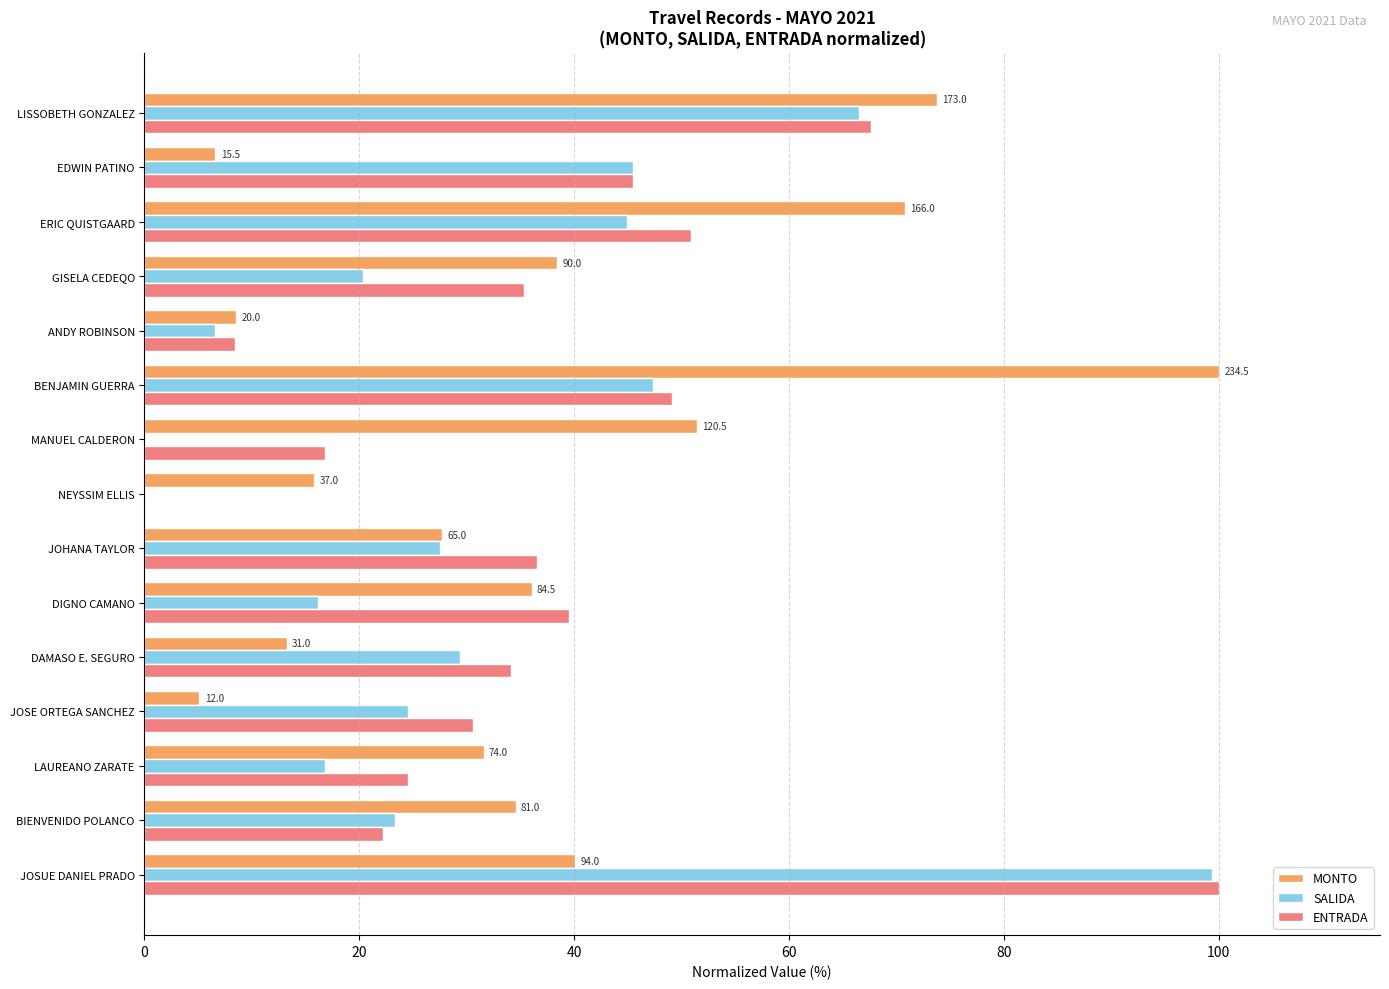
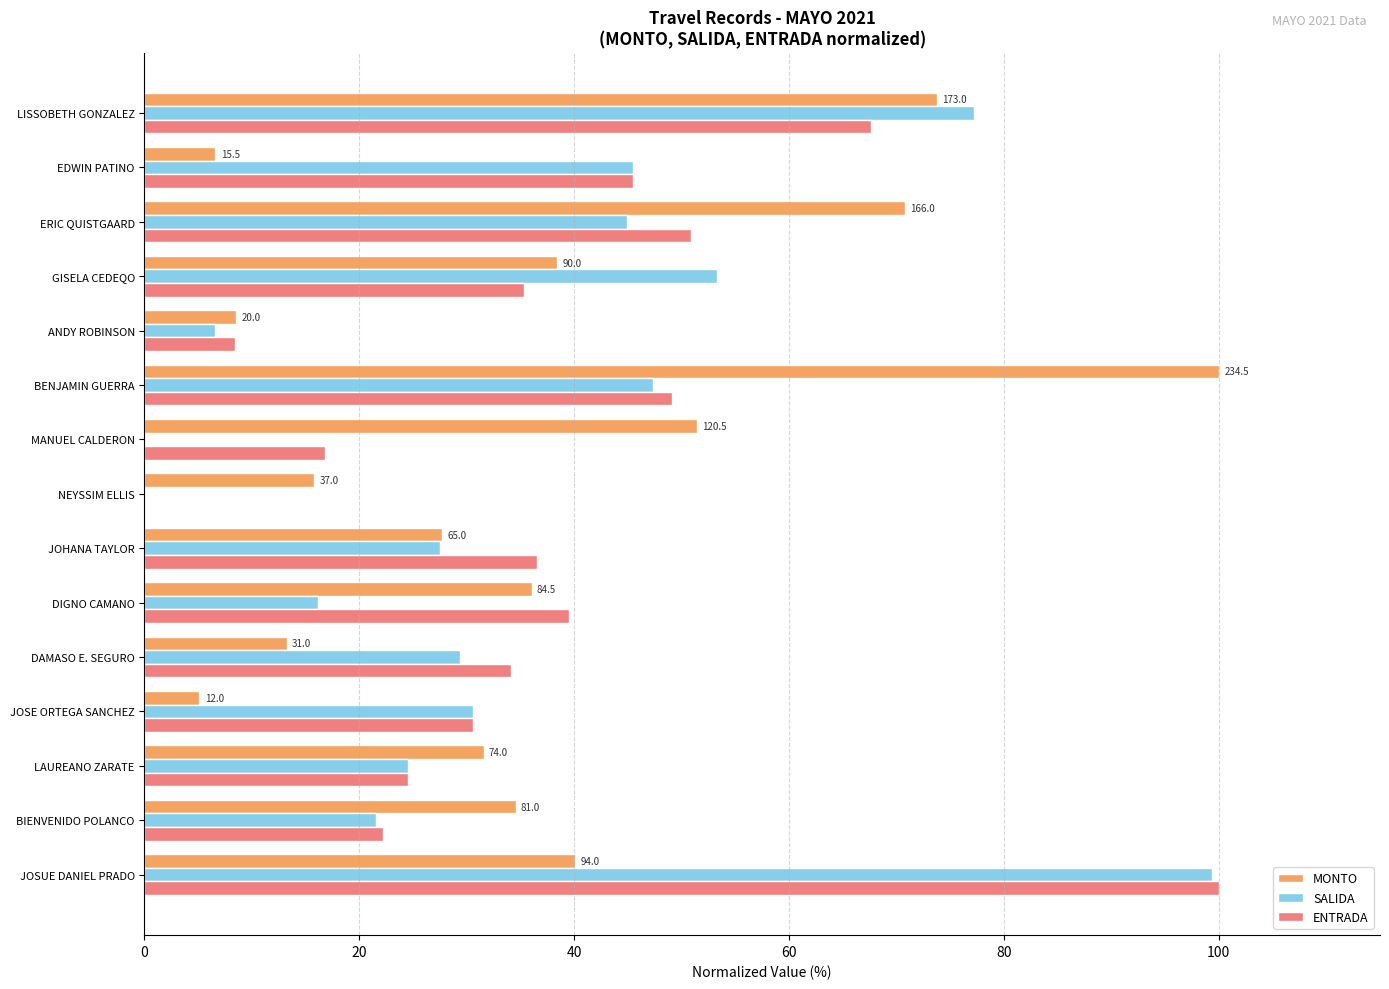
SALIDA, LISSOBETH GONZALEZ: 66.5 -> 77.2
SALIDA, GISELA CEDEQO: 20.4 -> 53.3
SALIDA, JOSE ORTEGA SANCHEZ: 24.6 -> 30.5
SALIDA, LAUREANO ZARATE: 16.8 -> 24.6
SALIDA, BIENVENIDO POLANCO: 23.4 -> 21.6
